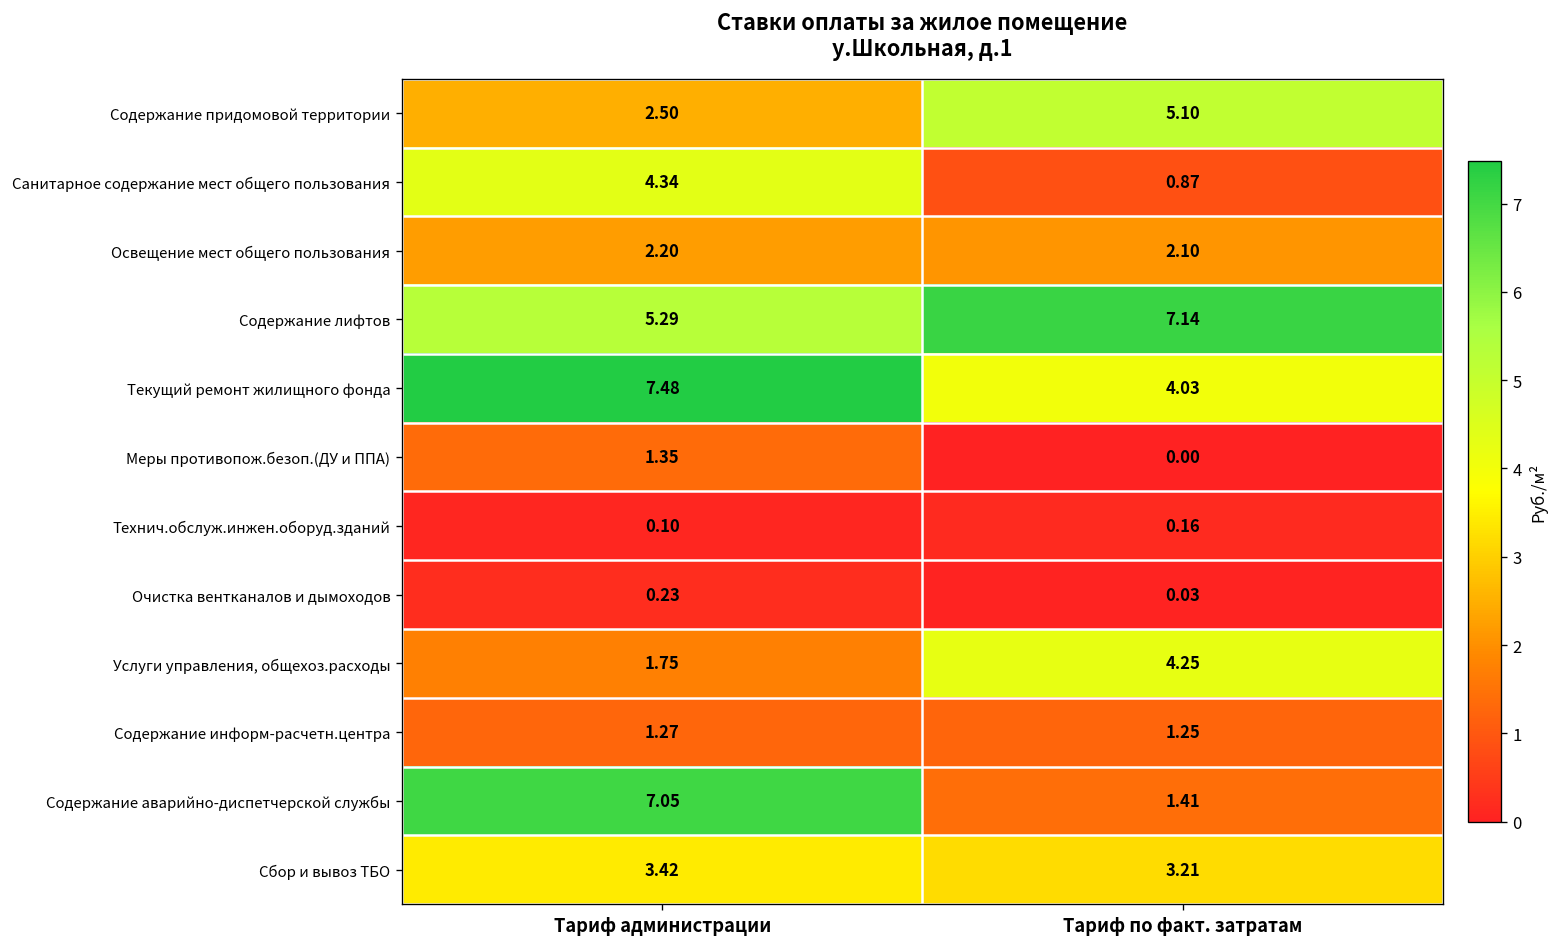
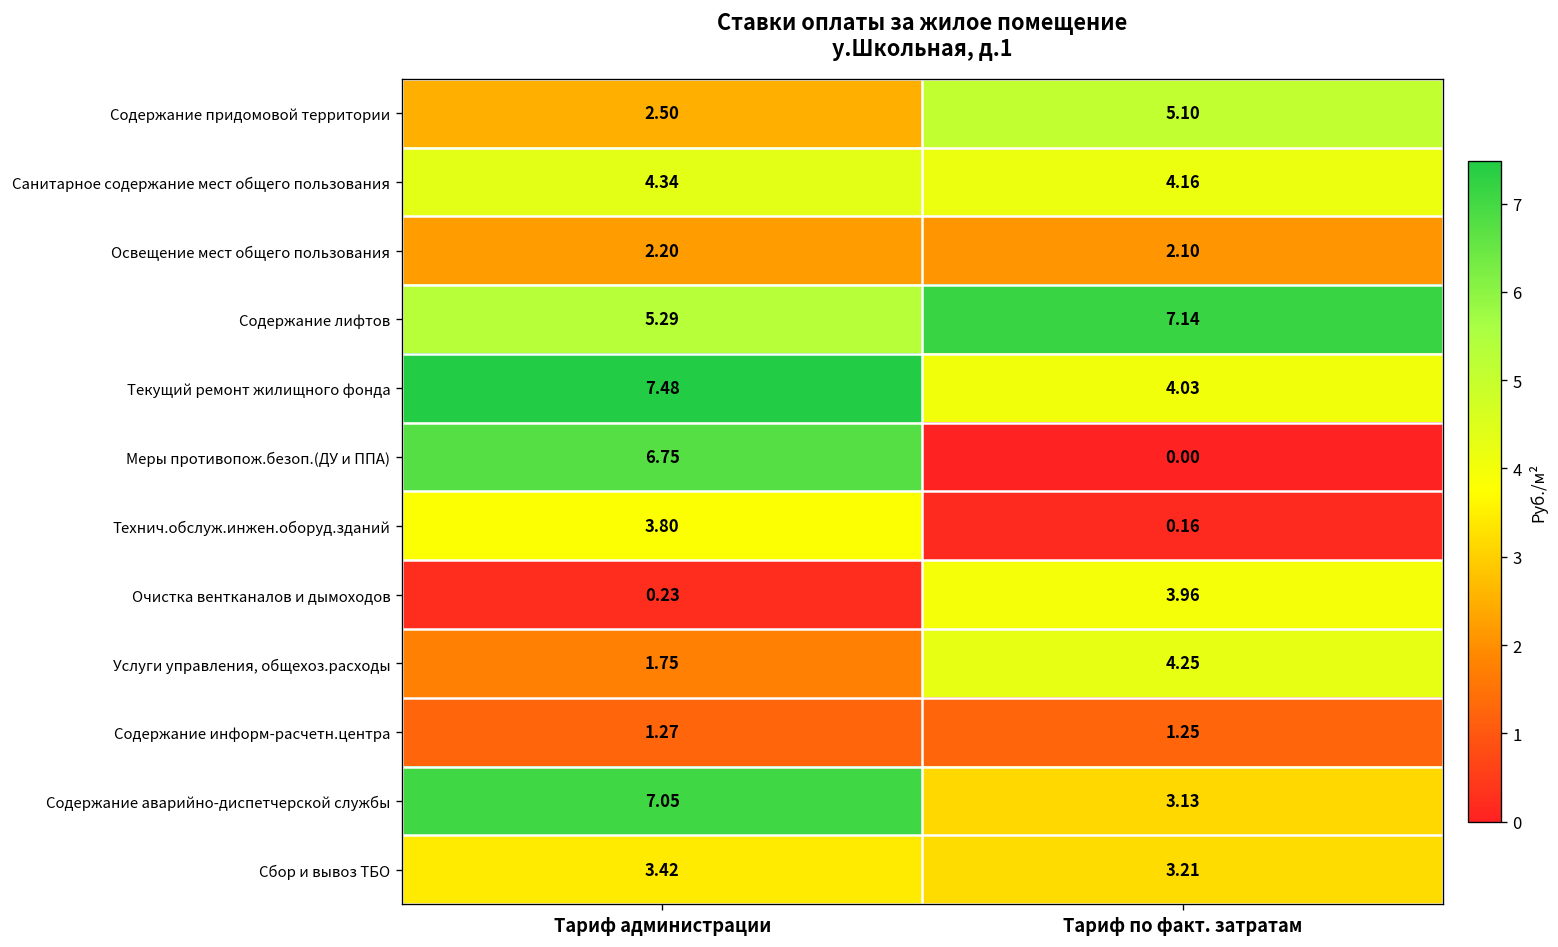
Санитарное содержание мест общего пользования, Тариф по факт. затратам: 0.87 -> 4.16
Меры противопож.безоп.(ДУ и ППА), Тариф администрации: 1.35 -> 6.75
Технич.обслуж.инжен.оборуд.зданий, Тариф администрации: 0.10 -> 3.80
Очистка вентканалов и дымоходов, Тариф по факт. затратам: 0.03 -> 3.96
Содержание аварийно-диспетчерской службы, Тариф по факт. затратам: 1.41 -> 3.13
